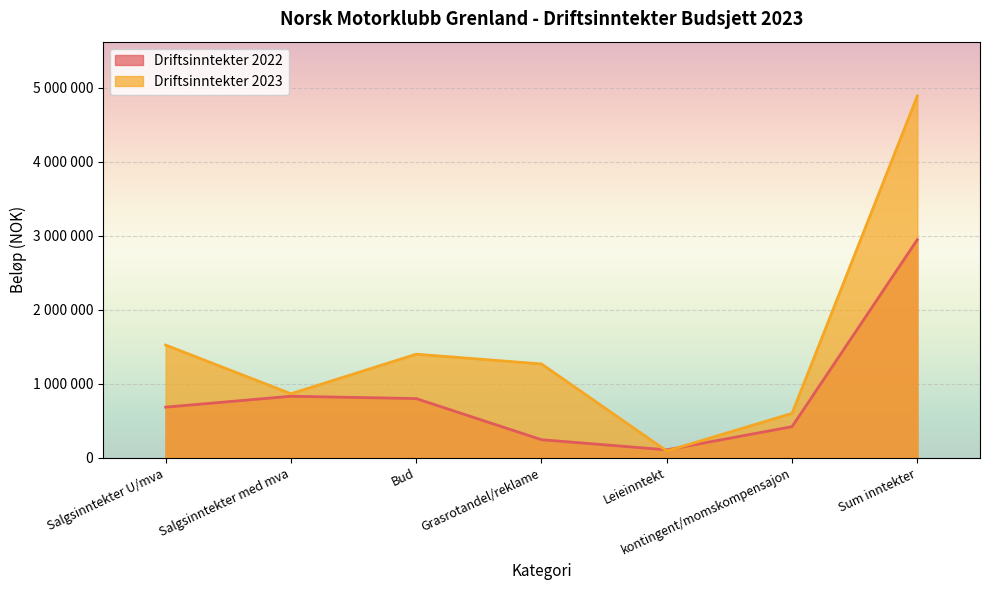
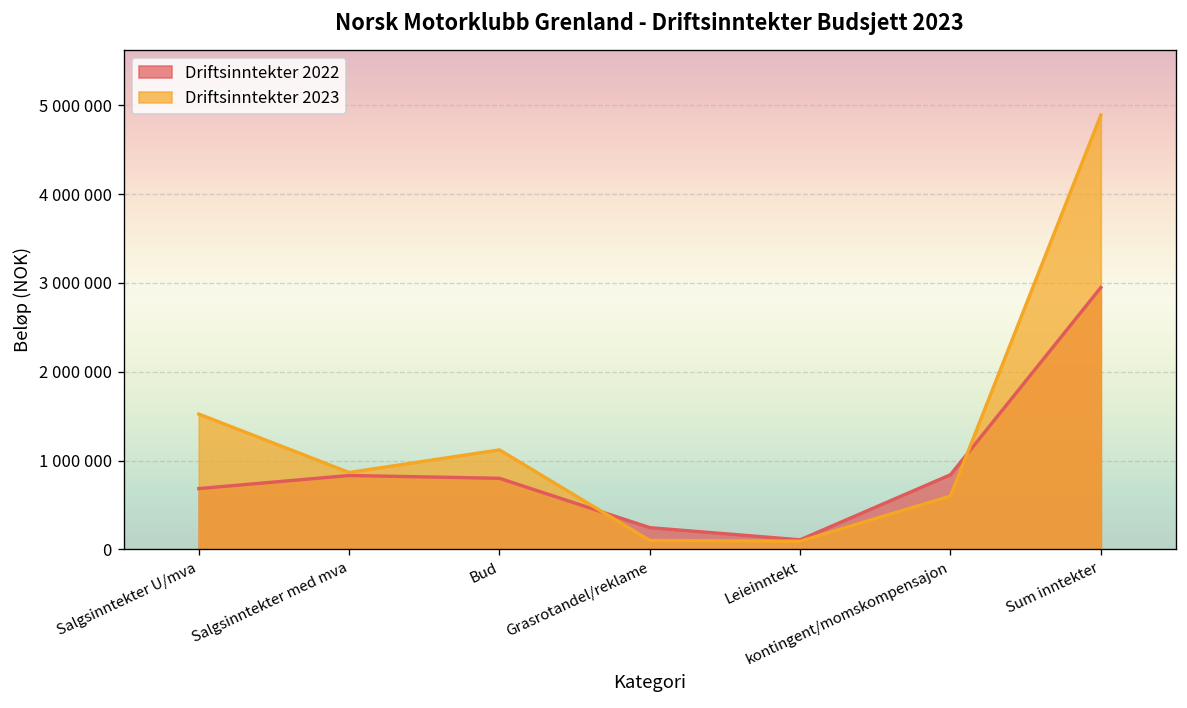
Driftsinntekter 2023, Bud: 1400000 -> 1100000
Driftsinntekter 2023, Grasrotandel/reklame: 1300000 -> 100000
Driftsinntekter 2022, kontingent/momskompensajon: 400000 -> 800000
